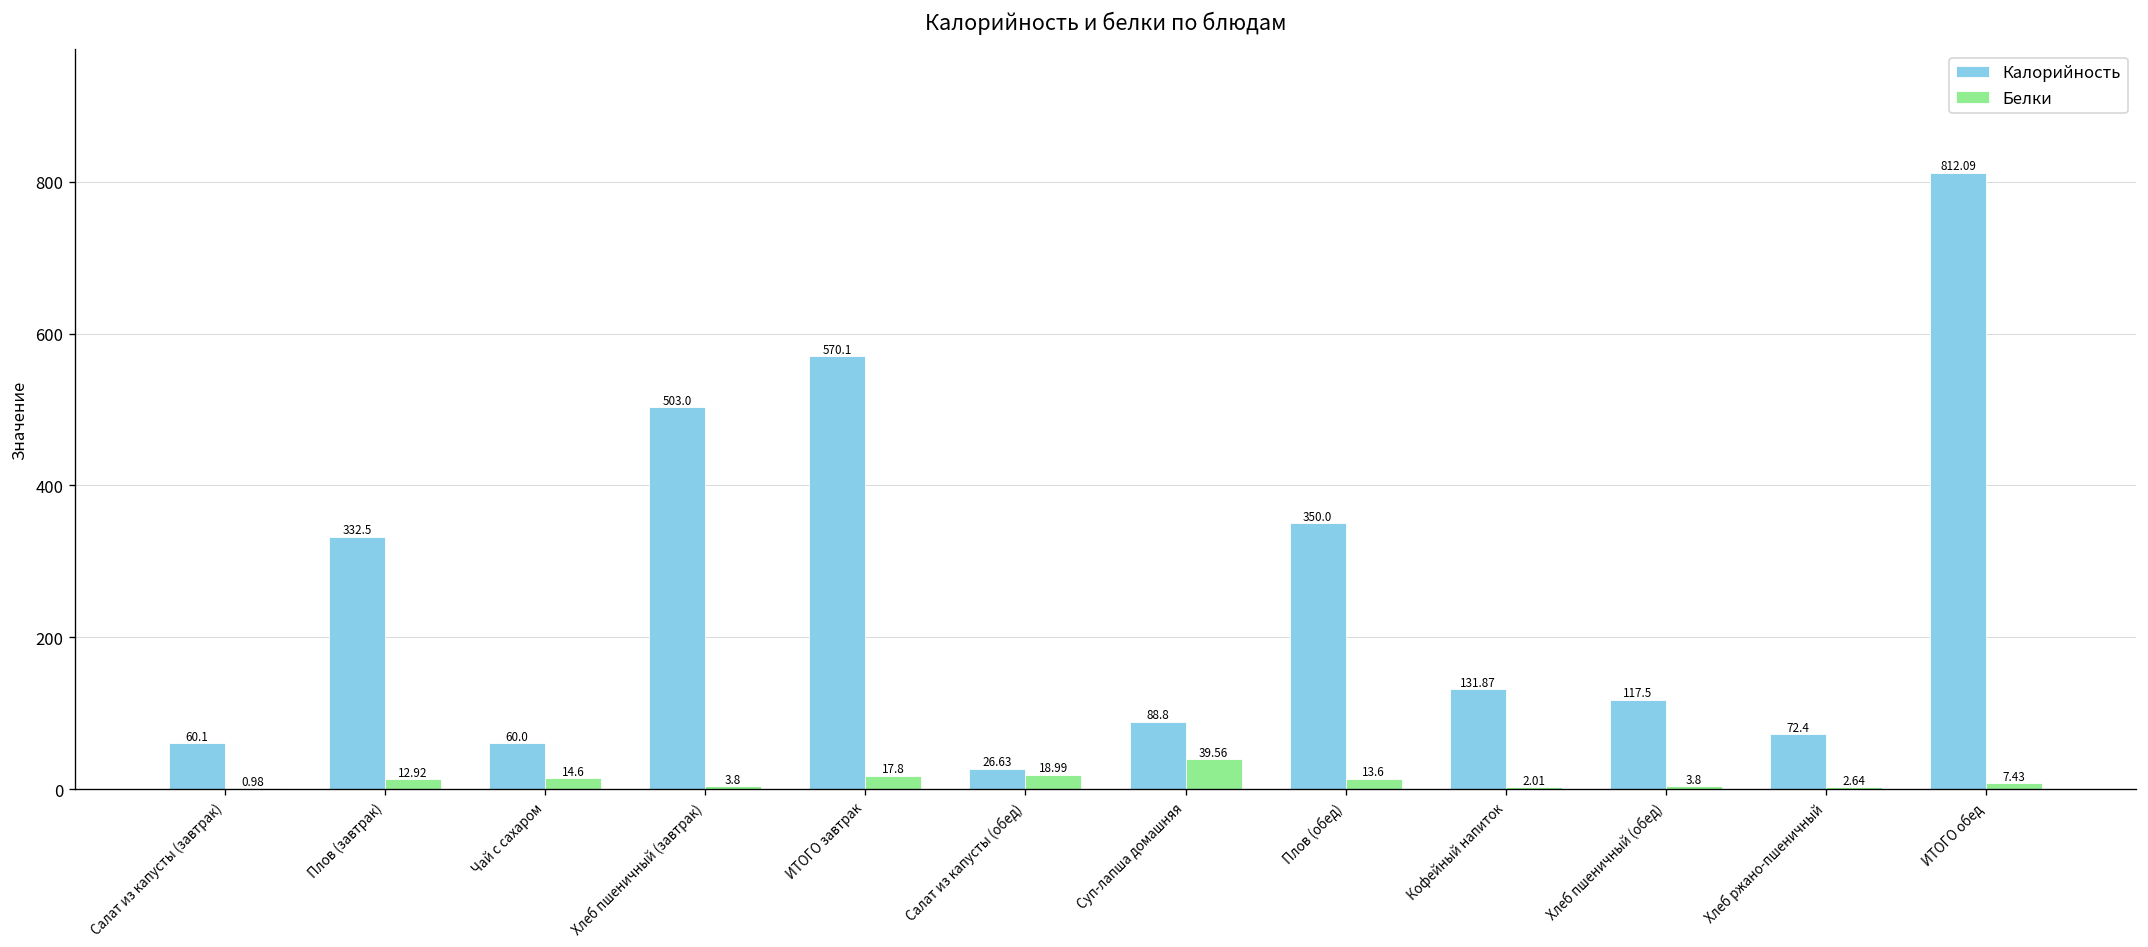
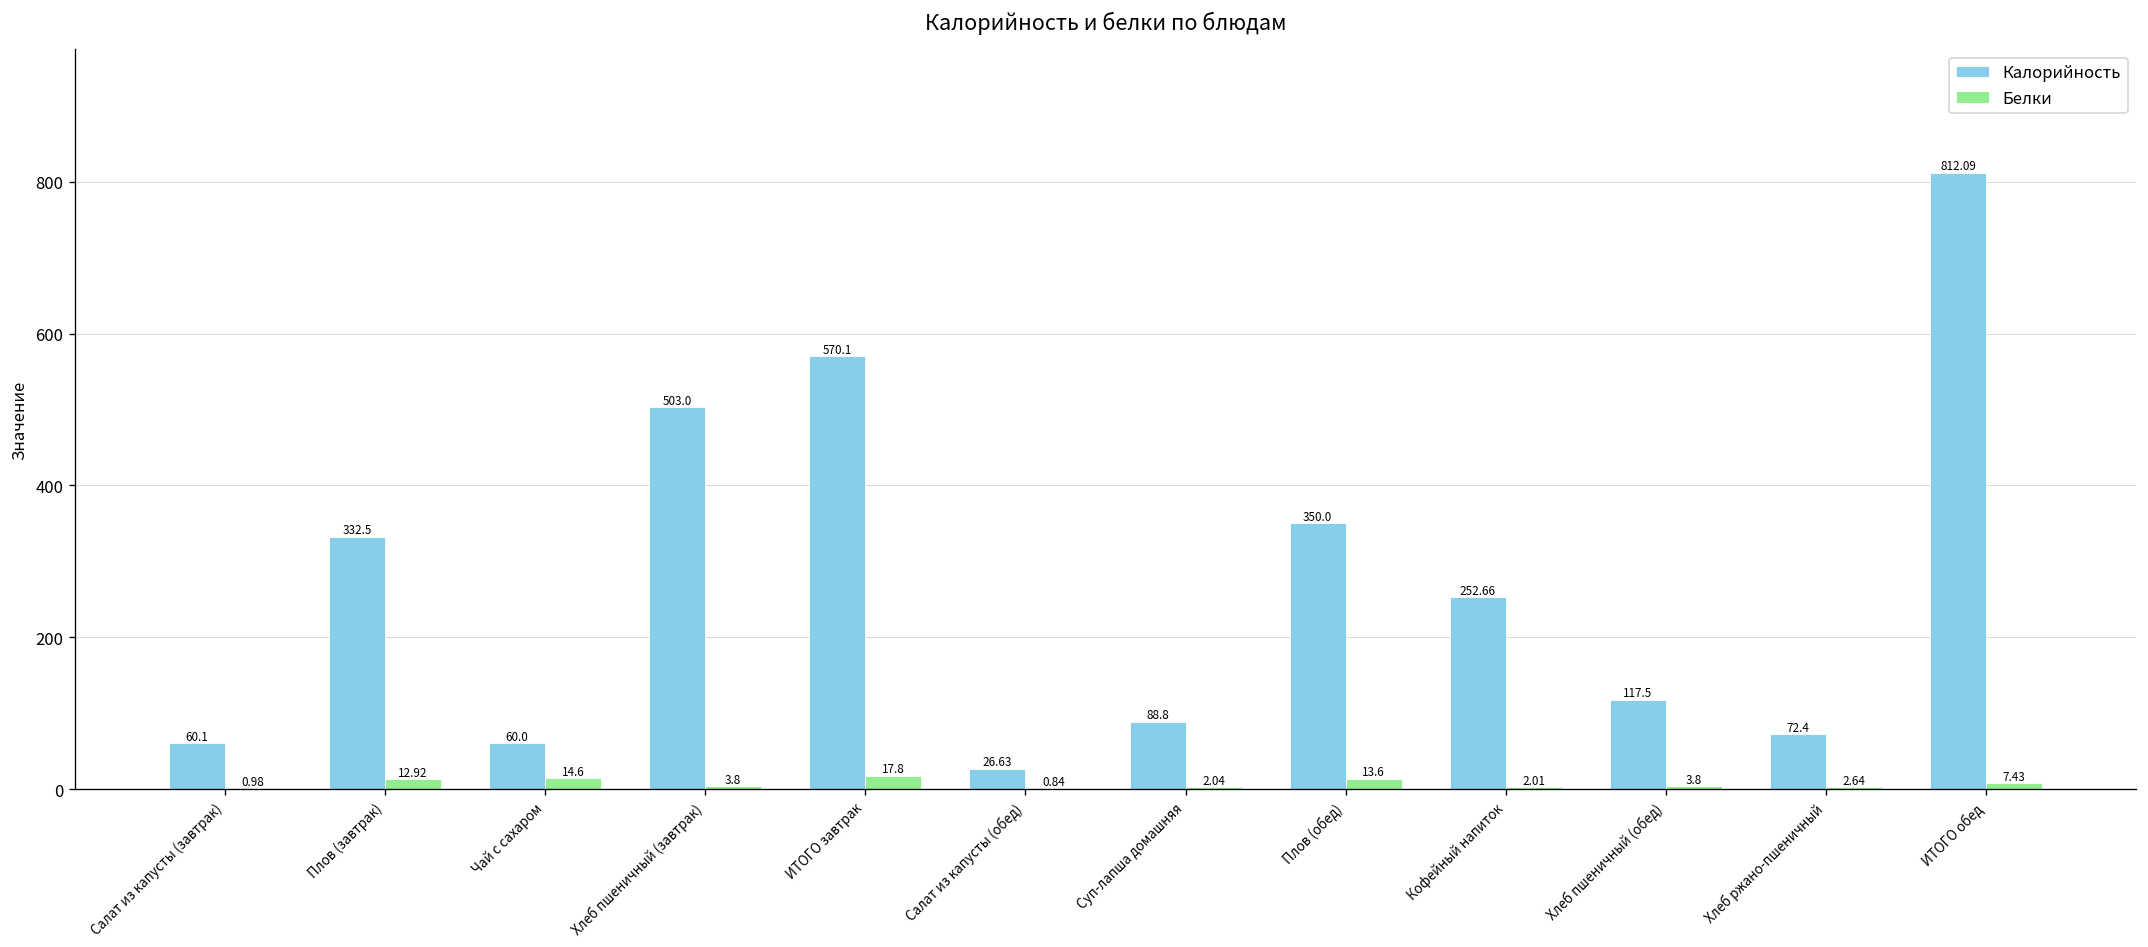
Белки, Салат из капусты (обед): 18.99 -> 0.84
Белки, Суп-лапша домашняя: 39.56 -> 2.04
Калорийность, Кофейный напиток: 131.87 -> 252.66
